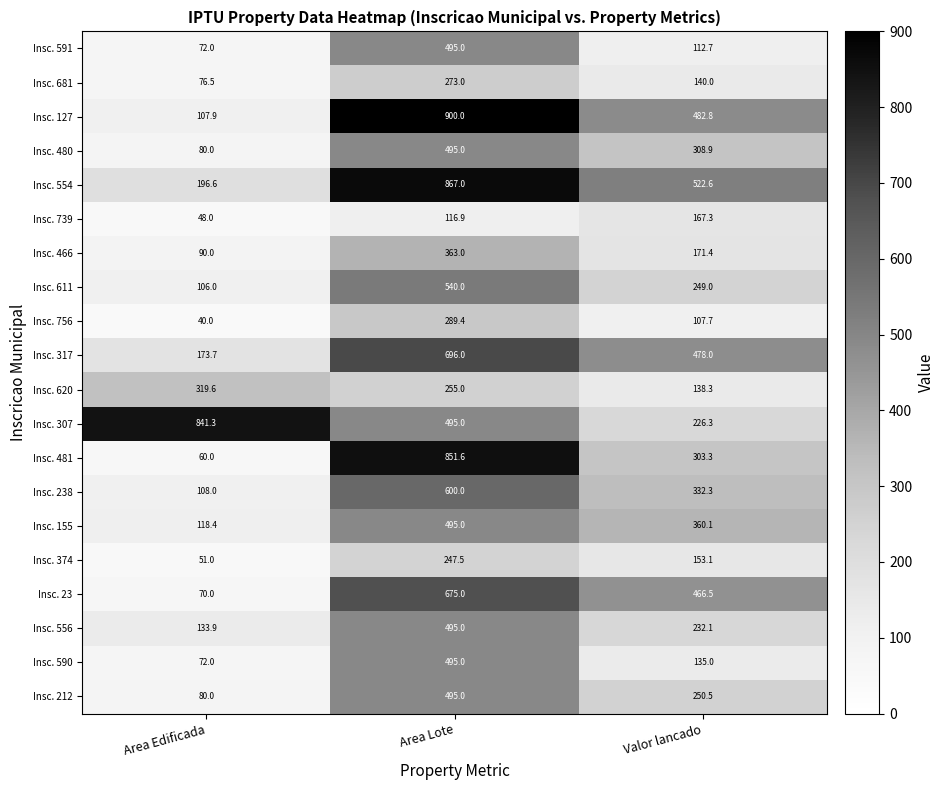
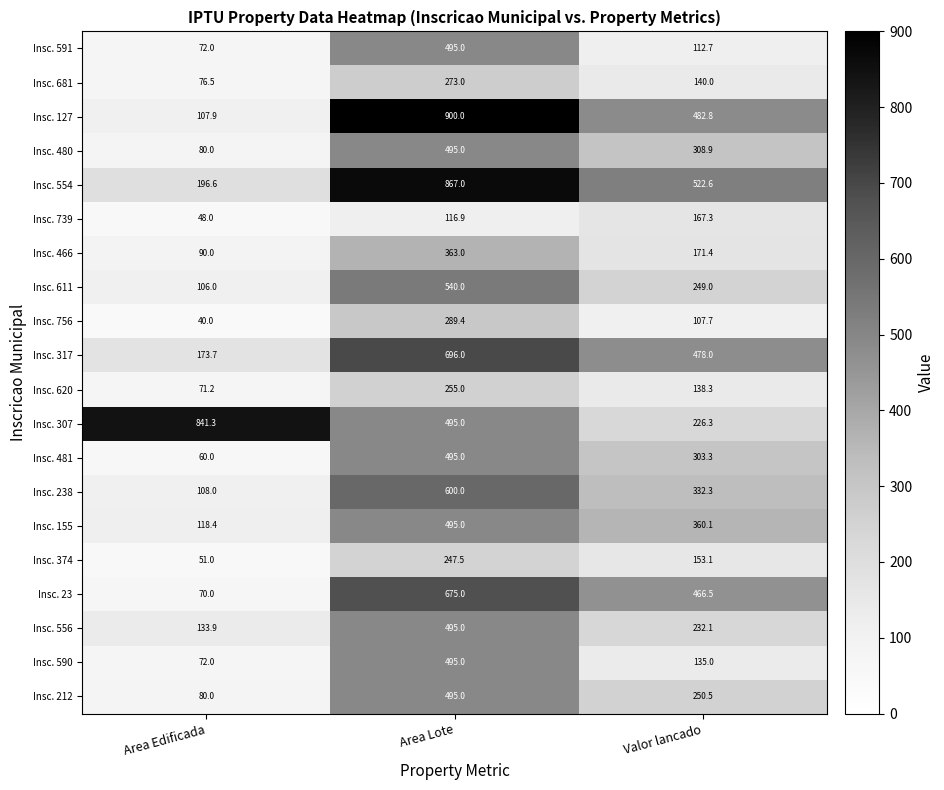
Insc. 620, Area Edificada: 319.6 -> 71.2
Insc. 481, Area Lote: 851.6 -> 495.0
